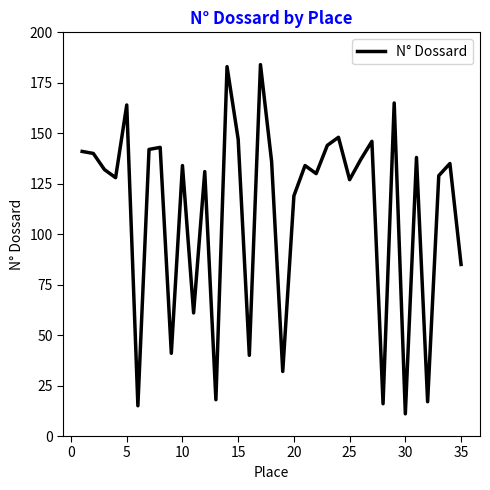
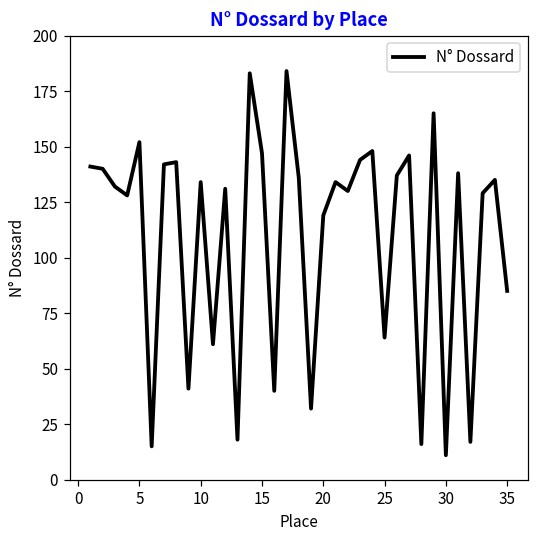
5: 164 -> 152
25: 127 -> 64
